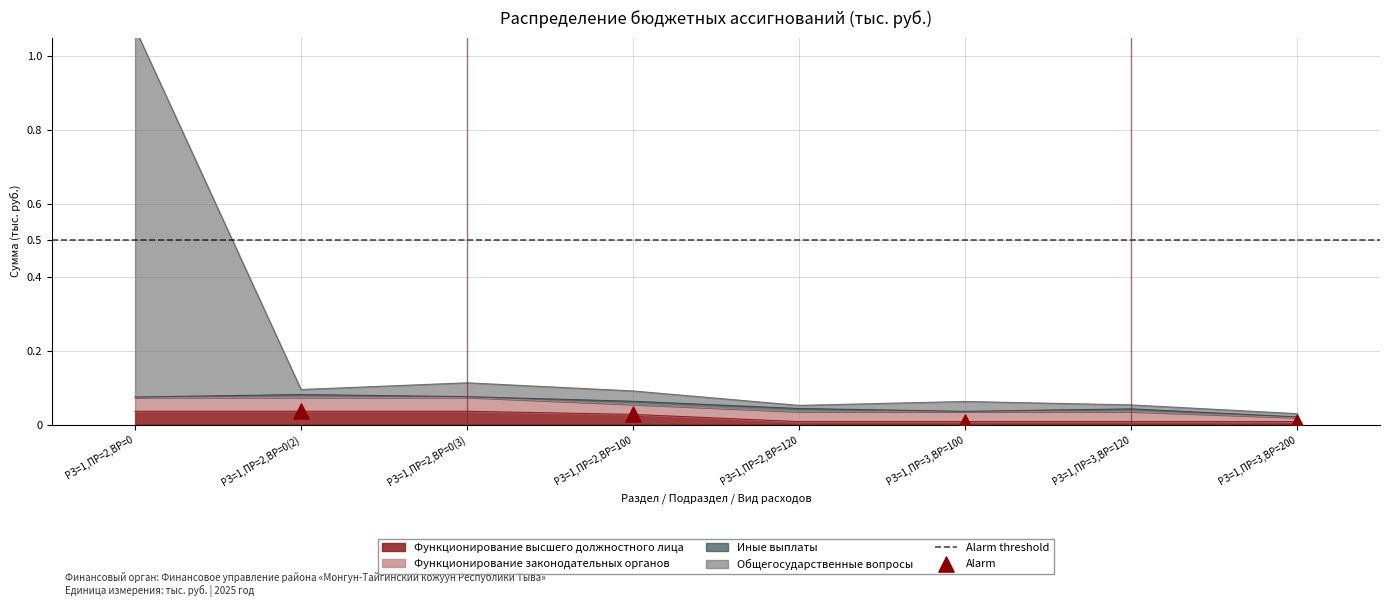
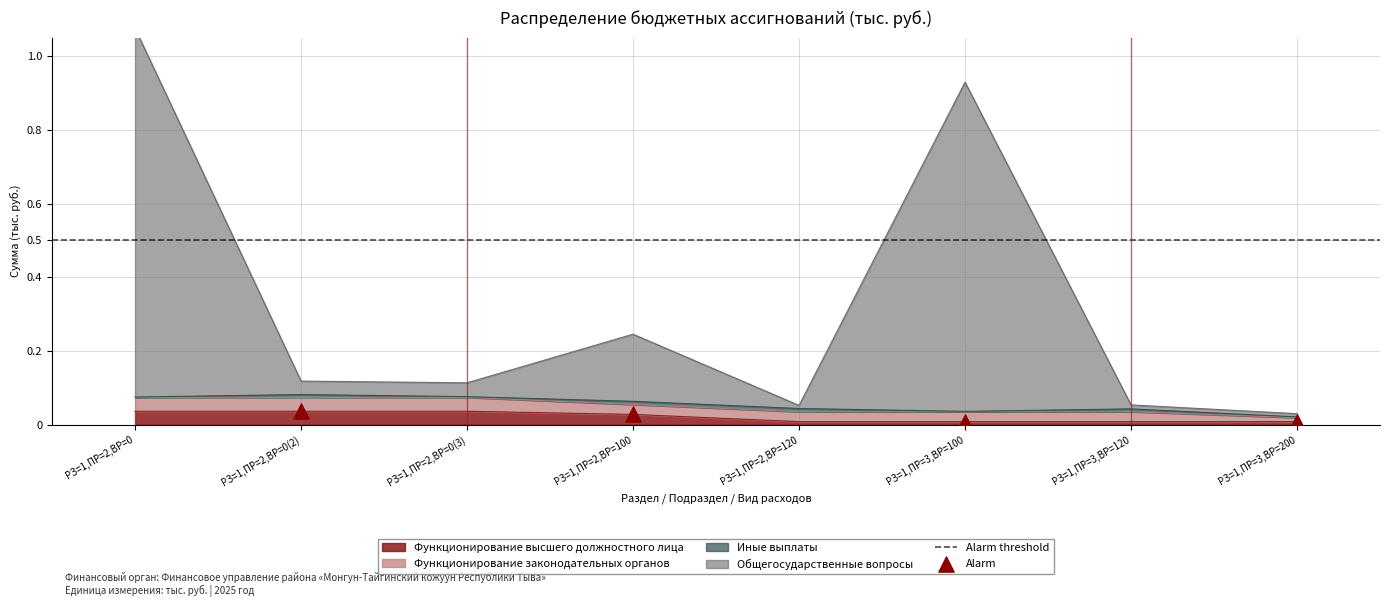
Общегосударственные вопросы, РЗ=1,ПР=2,ВР=0(2): 0.01 -> 0.04
Общегосударственные вопросы, РЗ=1,ПР=2,ВР=100: 0.03 -> 0.18
Общегосударственные вопросы, РЗ=1,ПР=3,ВР=100: 0.03 -> 0.89
